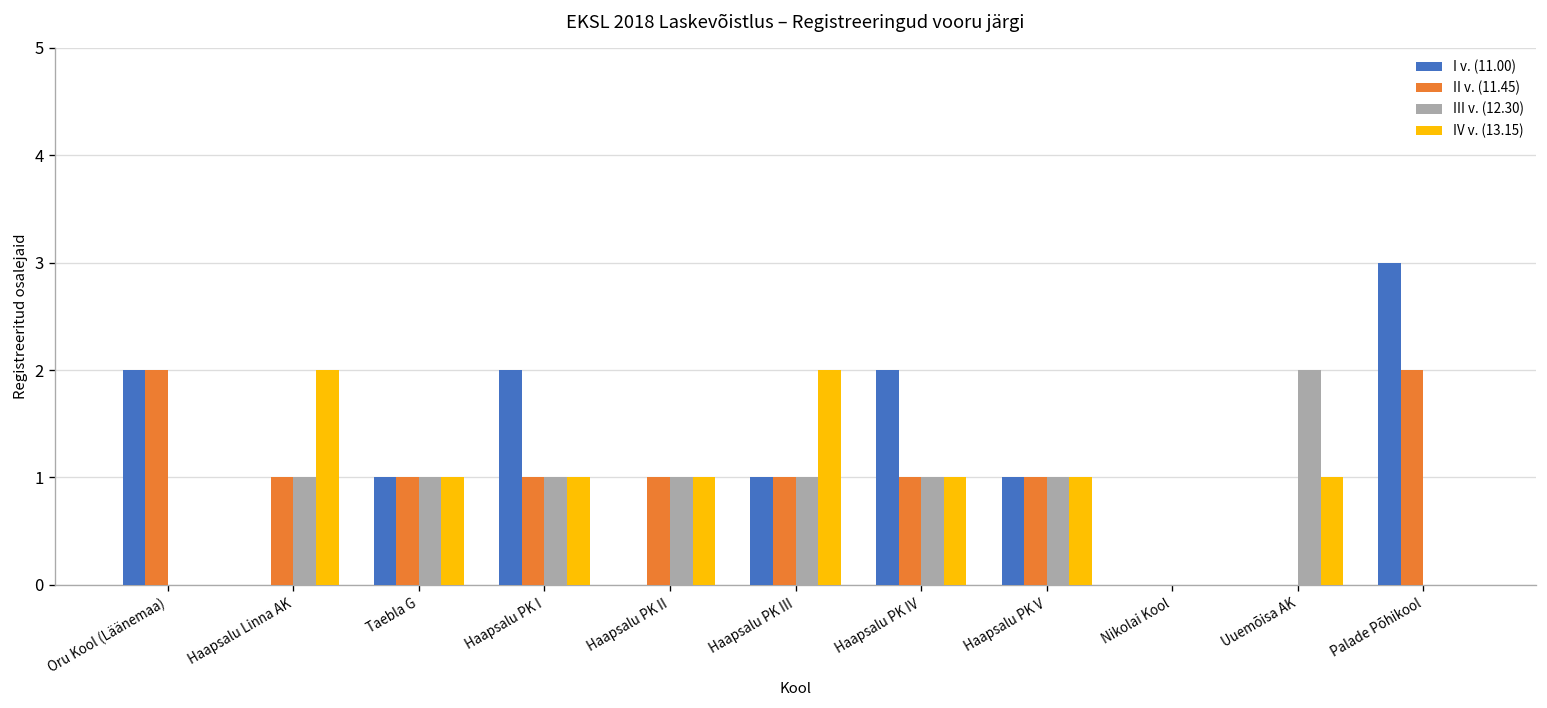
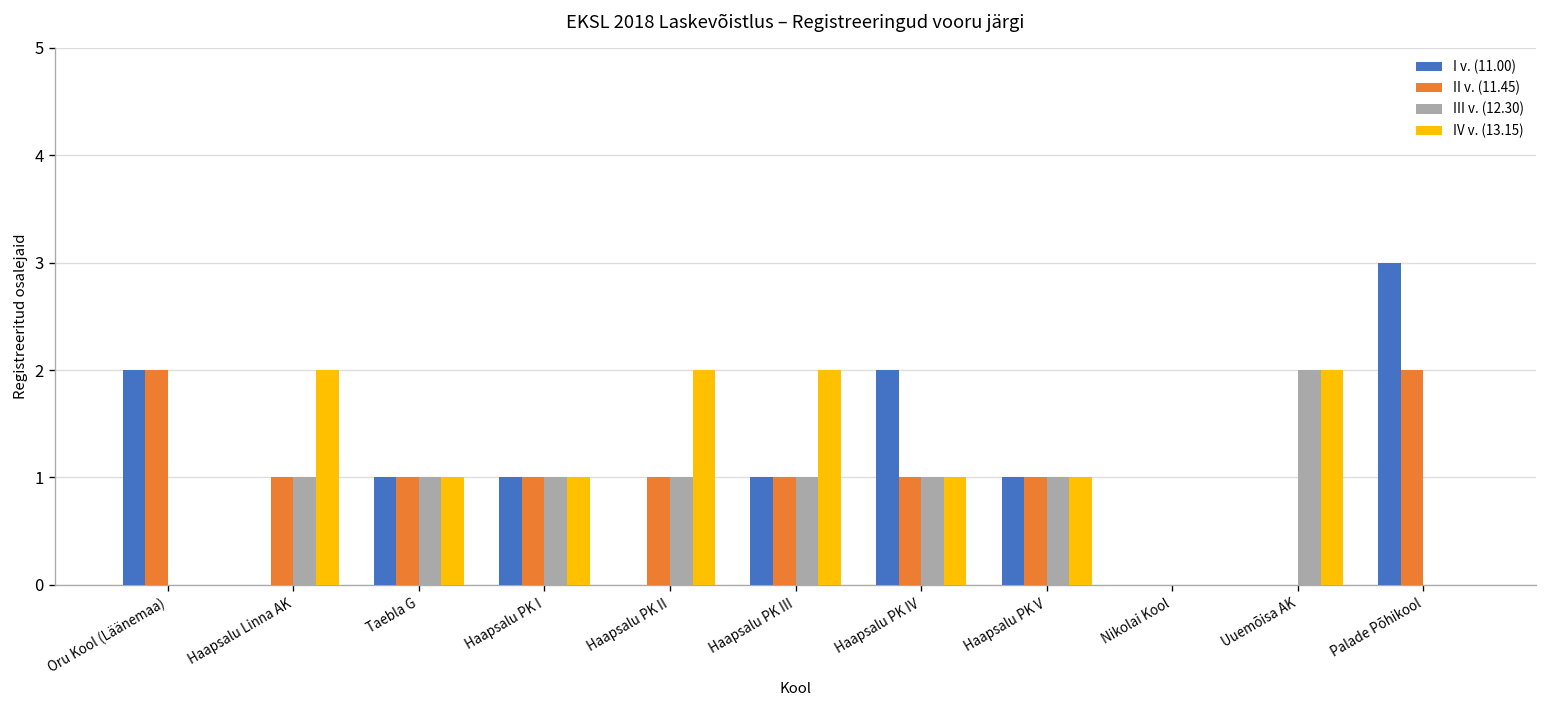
I v. (11.00), Haapsalu PK I: 2 -> 1
IV v. (13.15), Haapsalu PK II: 1 -> 2
IV v. (13.15), Uuemõisa AK: 1 -> 2
